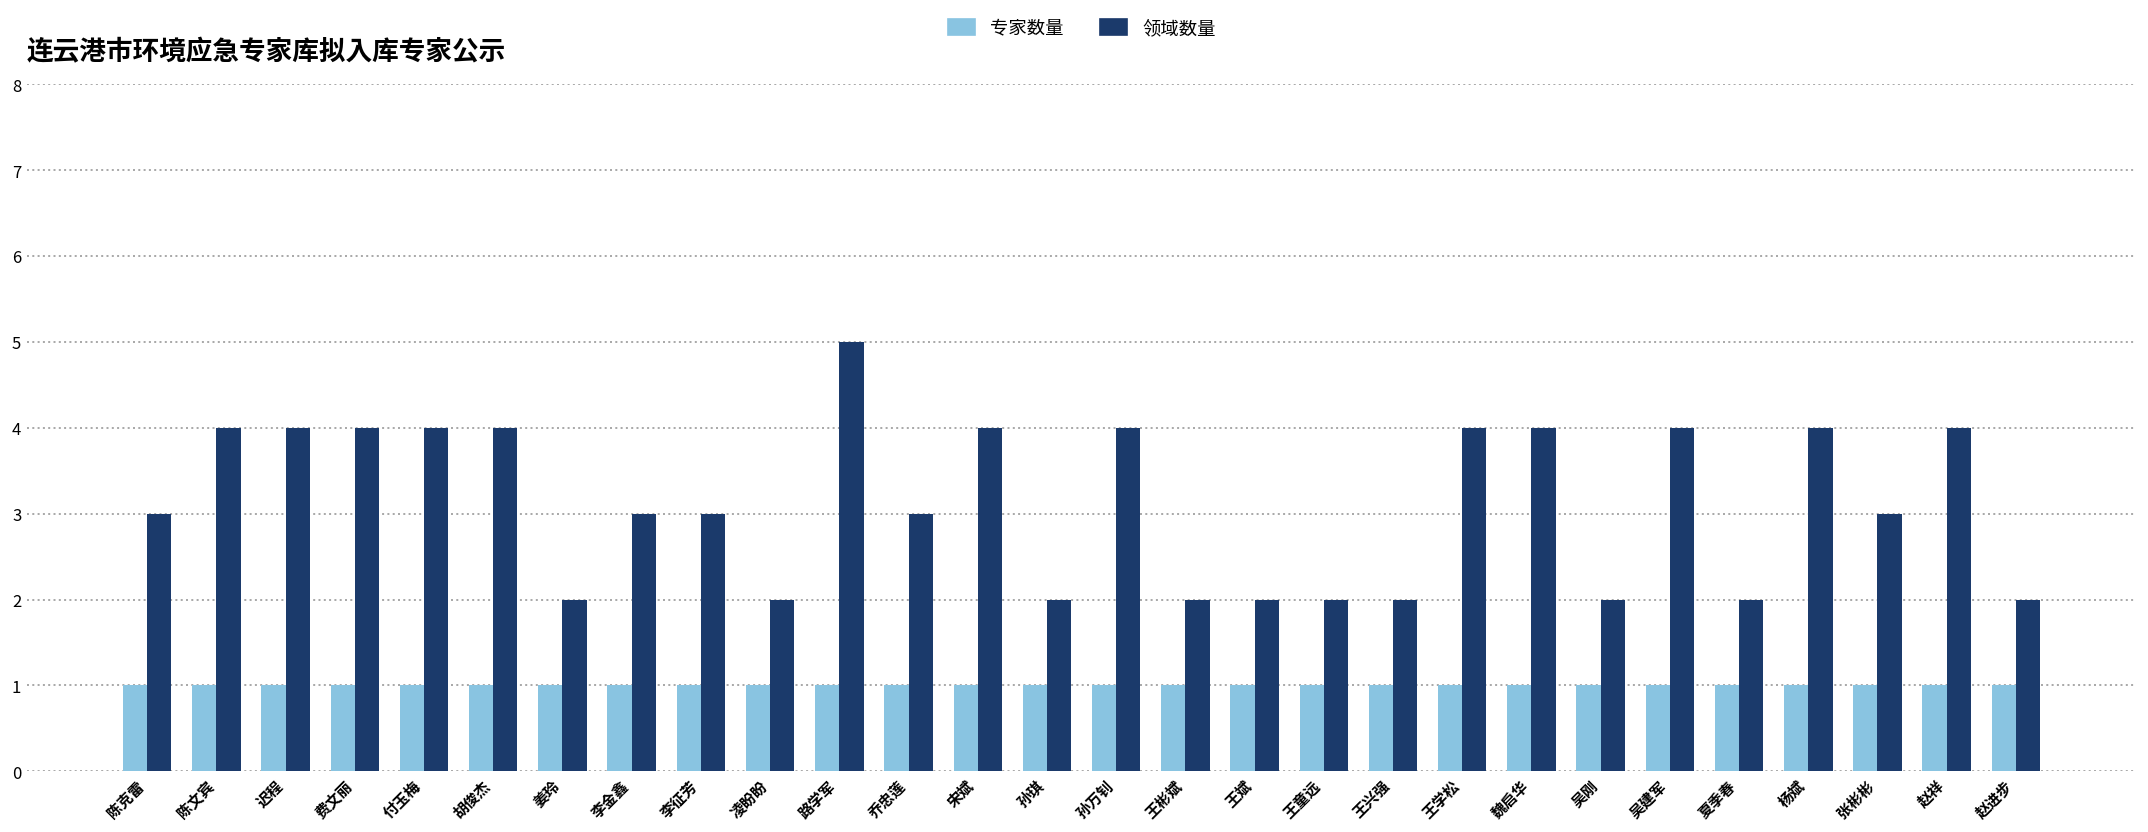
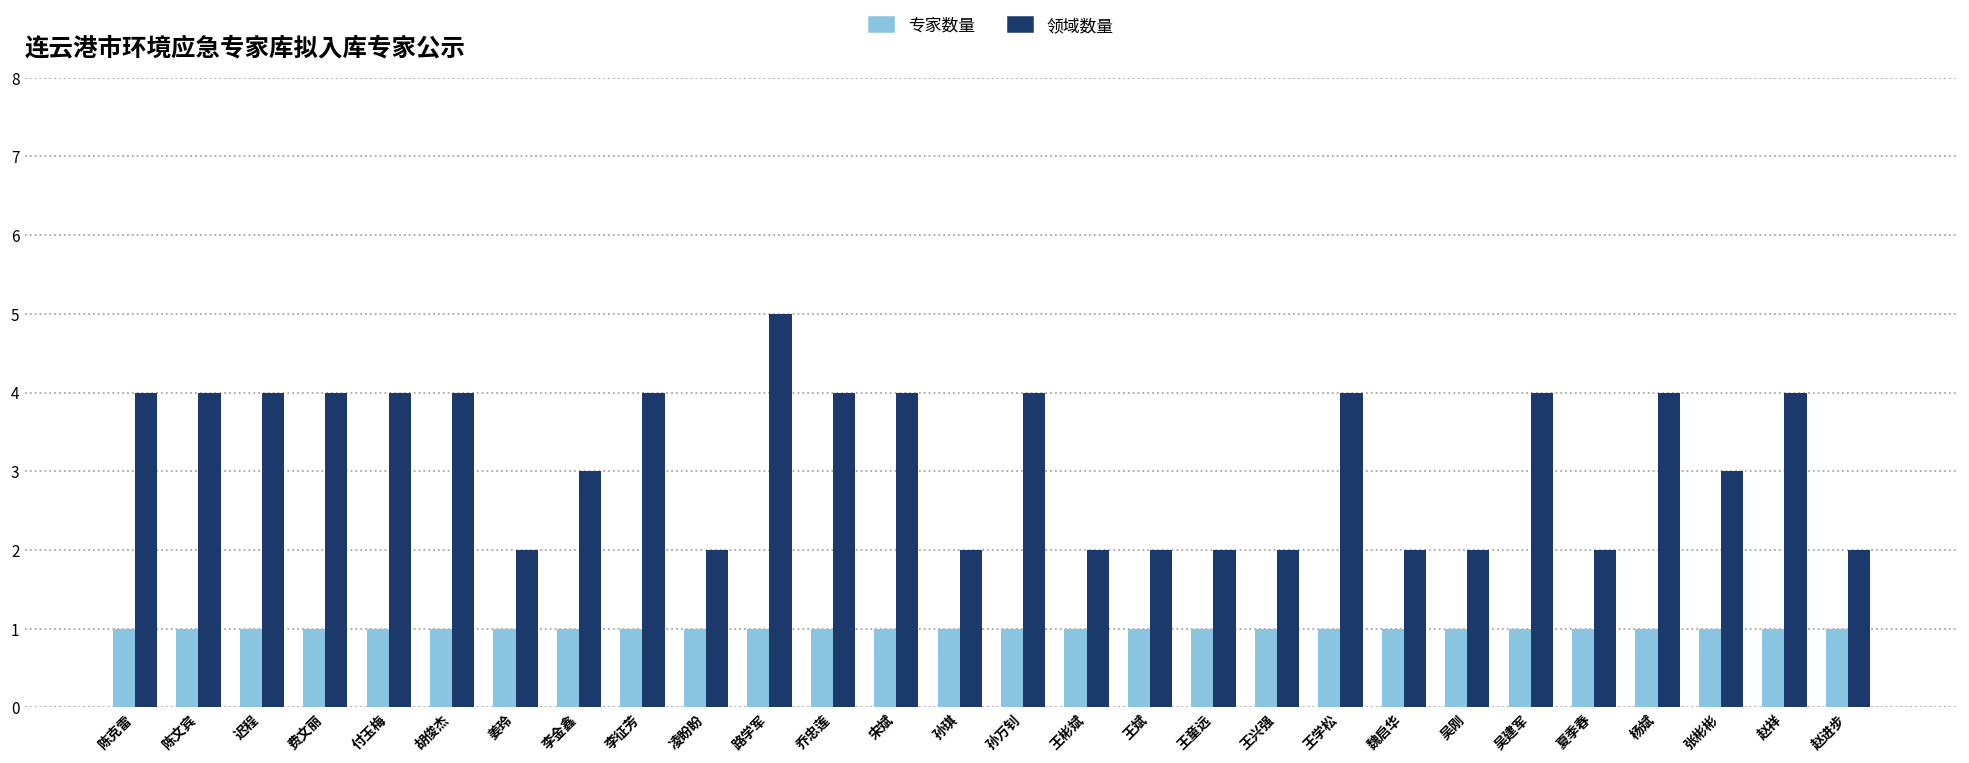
领域数量, 陈克雷: 3 -> 4
领域数量, 李征芳: 3 -> 4
领域数量, 乔忠莲: 3 -> 4
领域数量, 魏启华: 4 -> 2
